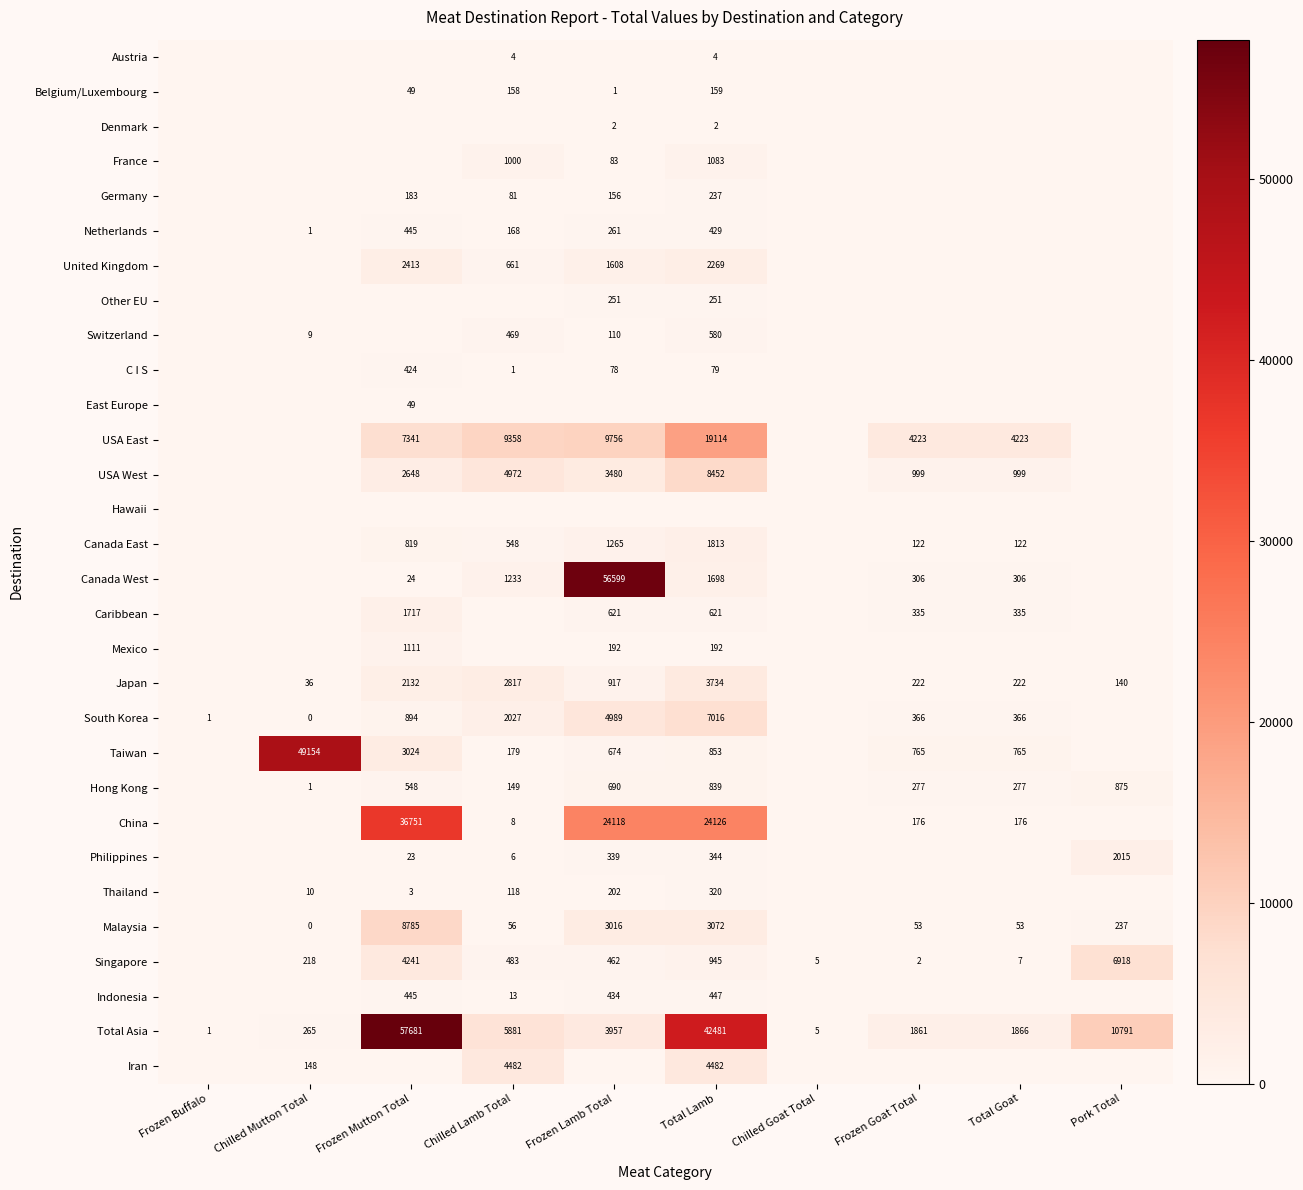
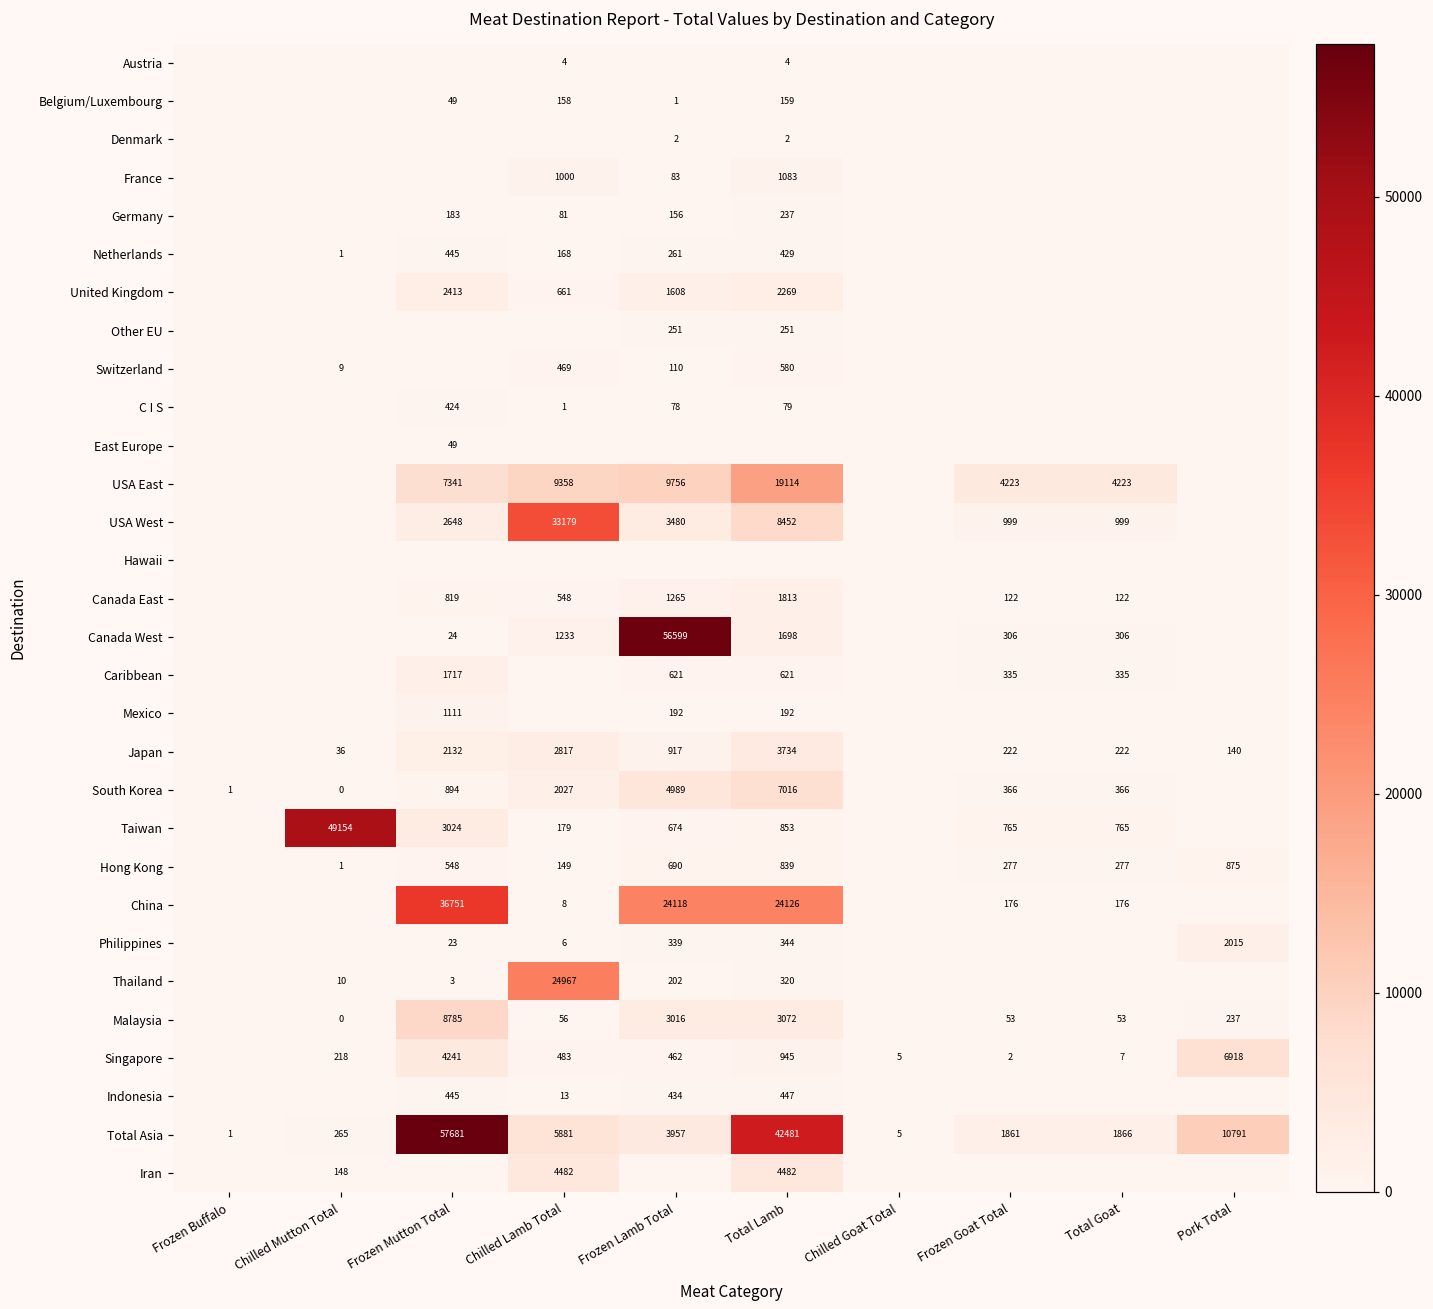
USA West, Chilled Lamb Total: 4972 -> 33179
Thailand, Chilled Lamb Total: 118 -> 24967
